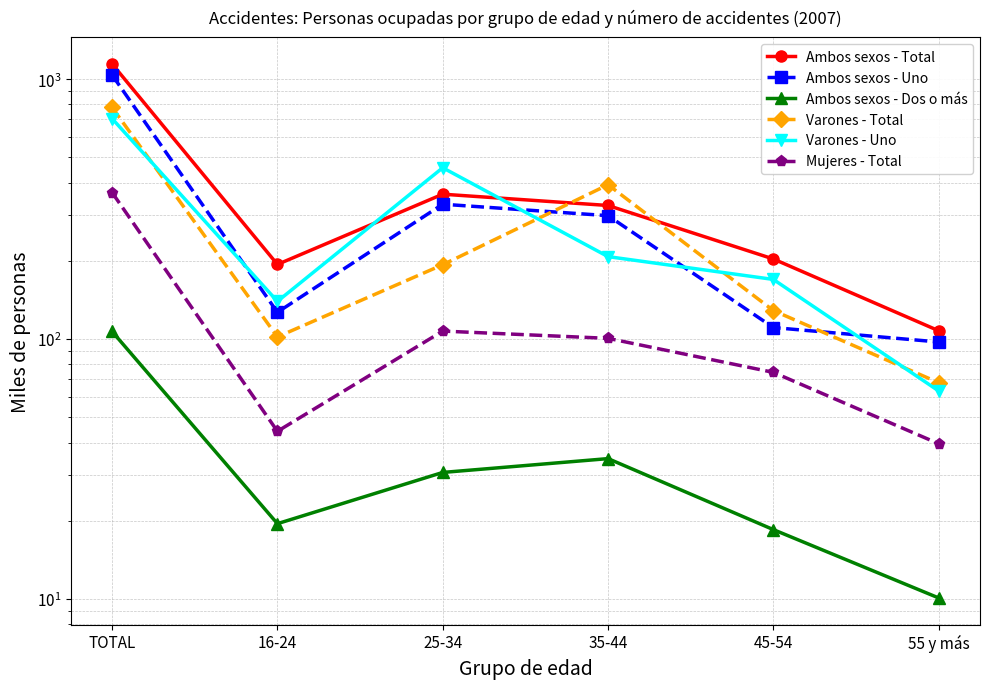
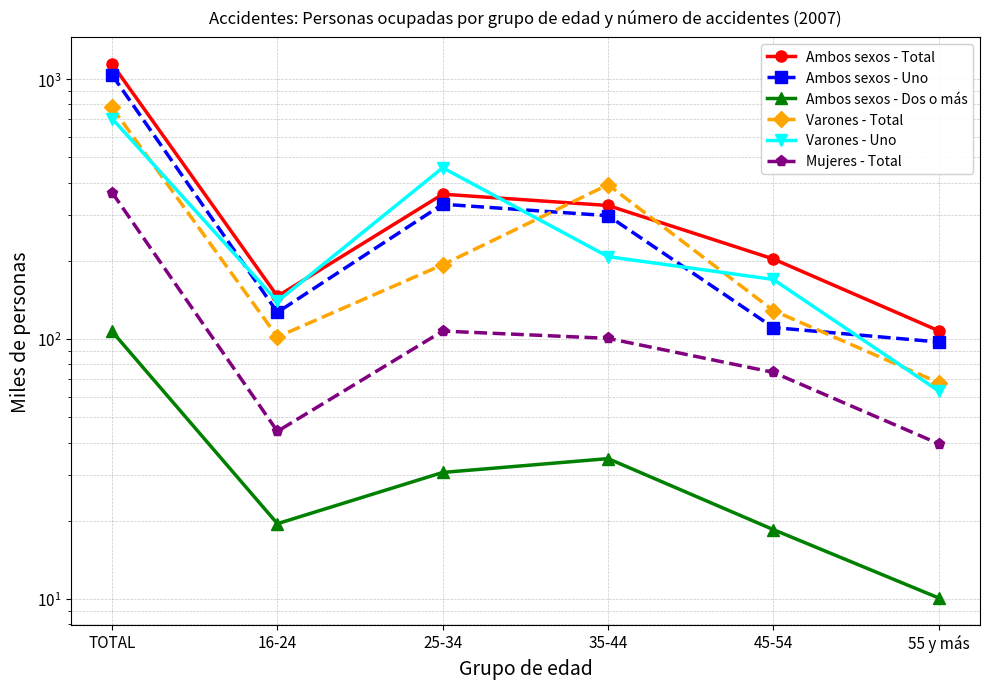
Ambos sexos - Total, 16-24: 190 -> 150
